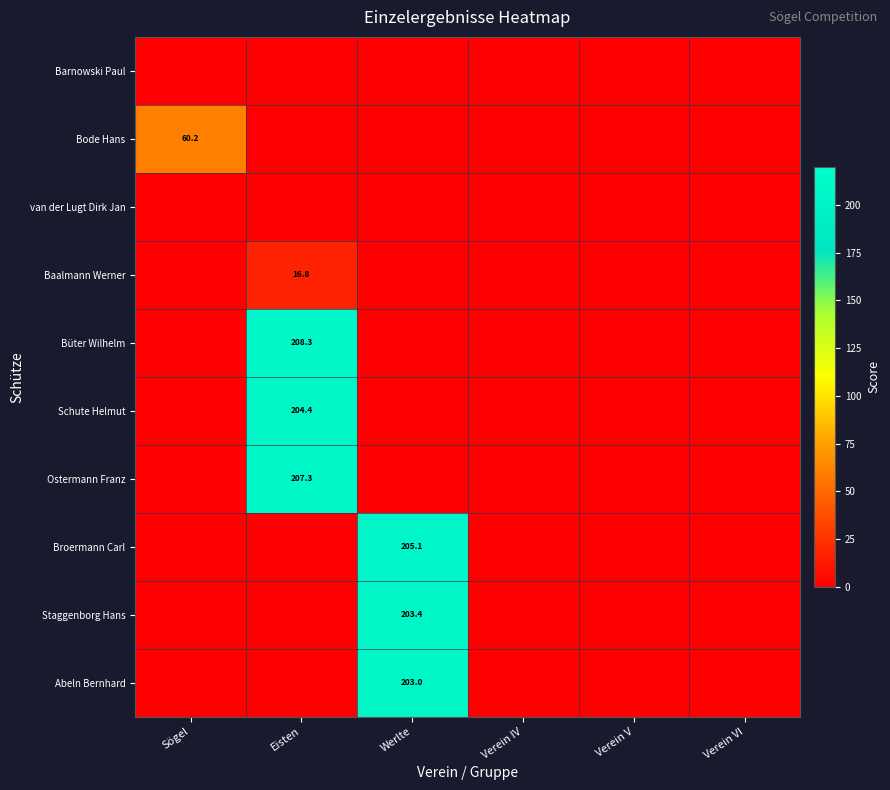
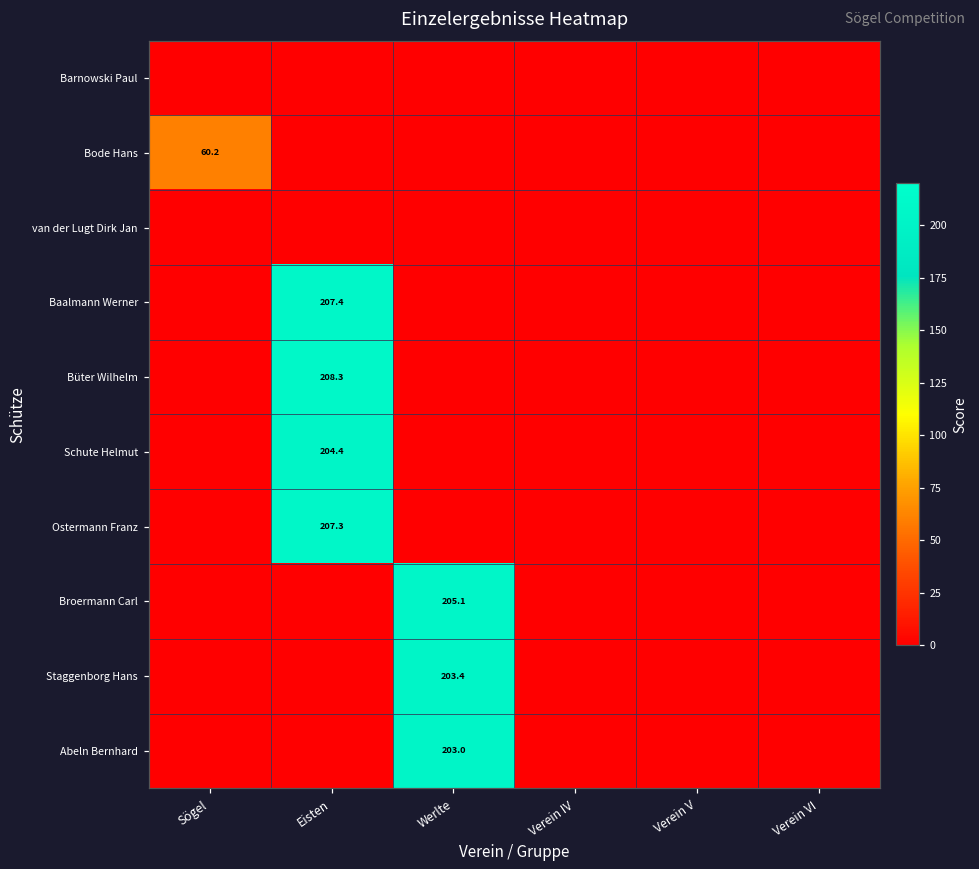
Baalmann Werner, Eisten: 16.8 -> 207.4
